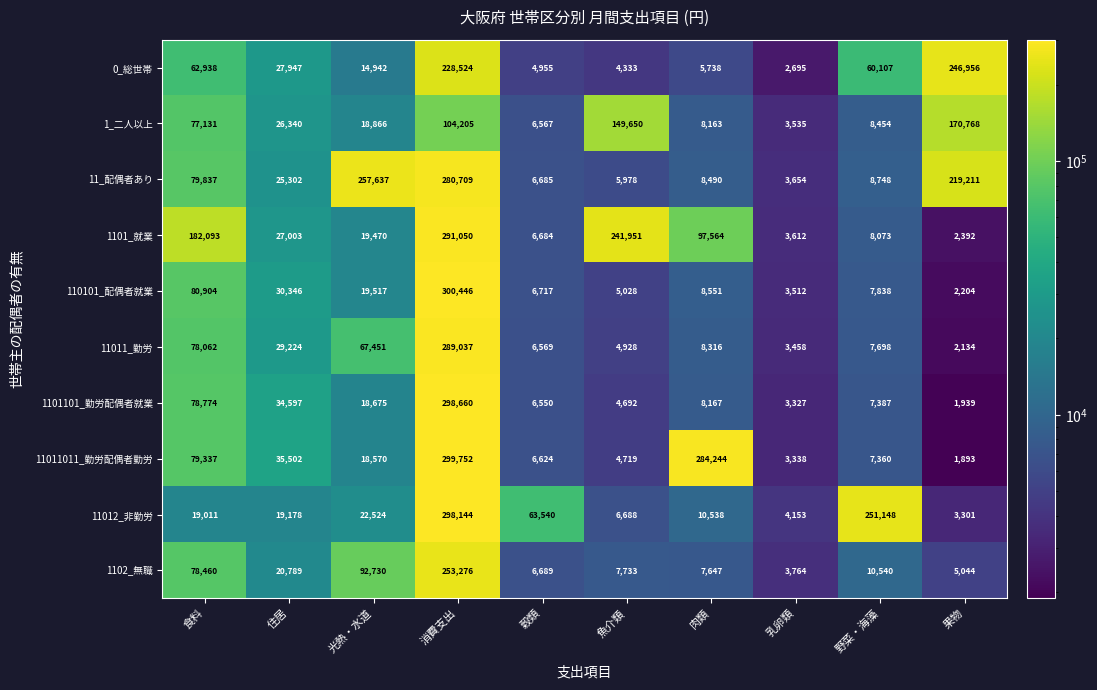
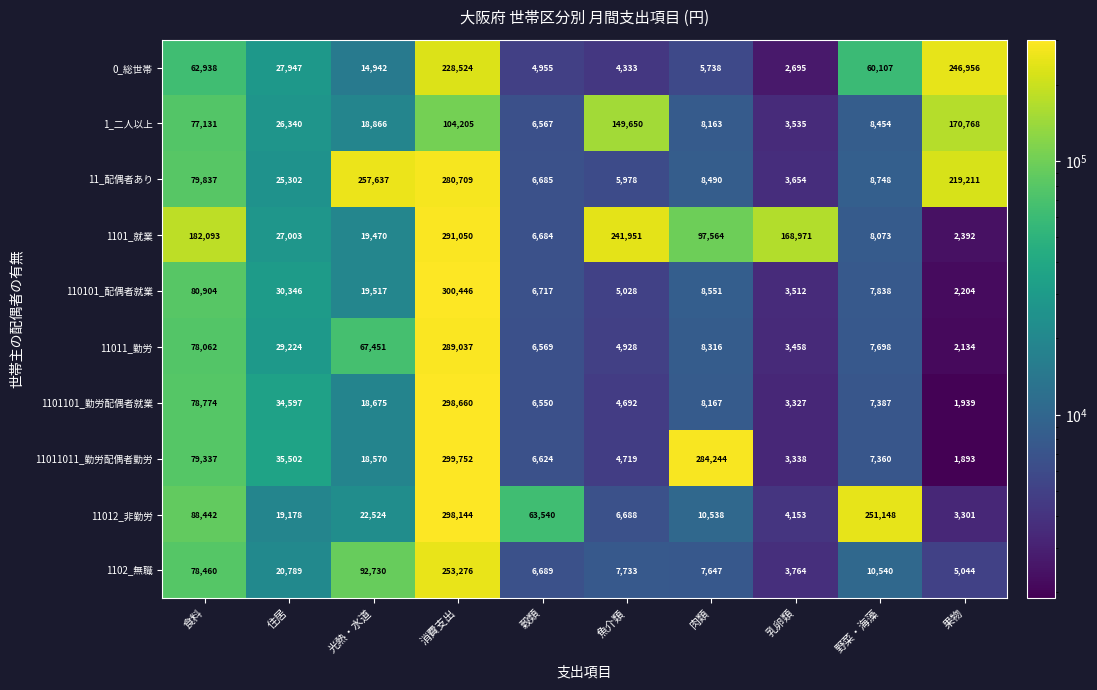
1101_就業, 乳卵類: 3,612 -> 168,971
11012_非勤労, 食料: 19,011 -> 88,442
